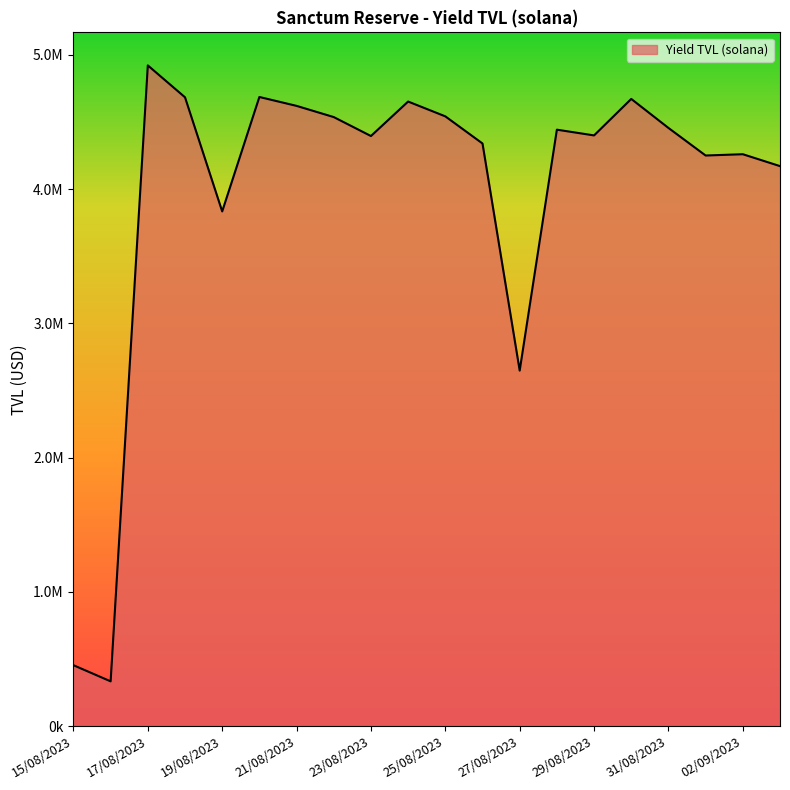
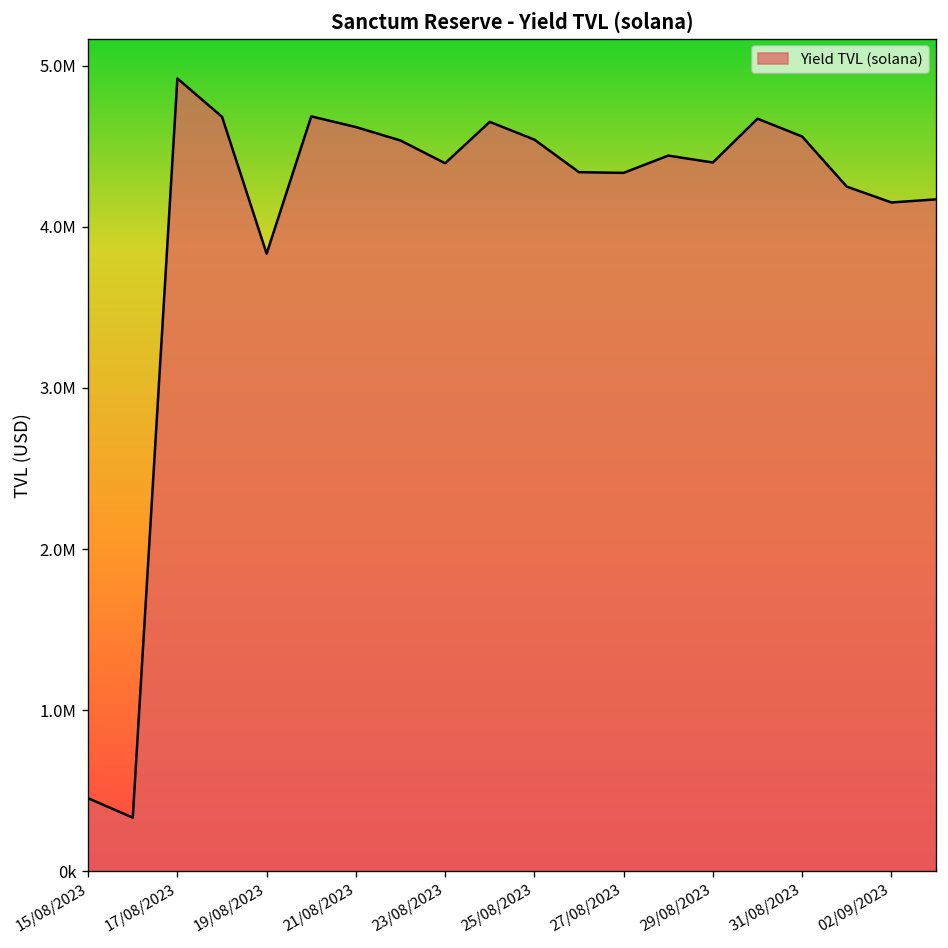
27/08/2023: 2650000 -> 4340000
31/08/2023: 4460000 -> 4560000
02/09/2023: 4260000 -> 4150000
